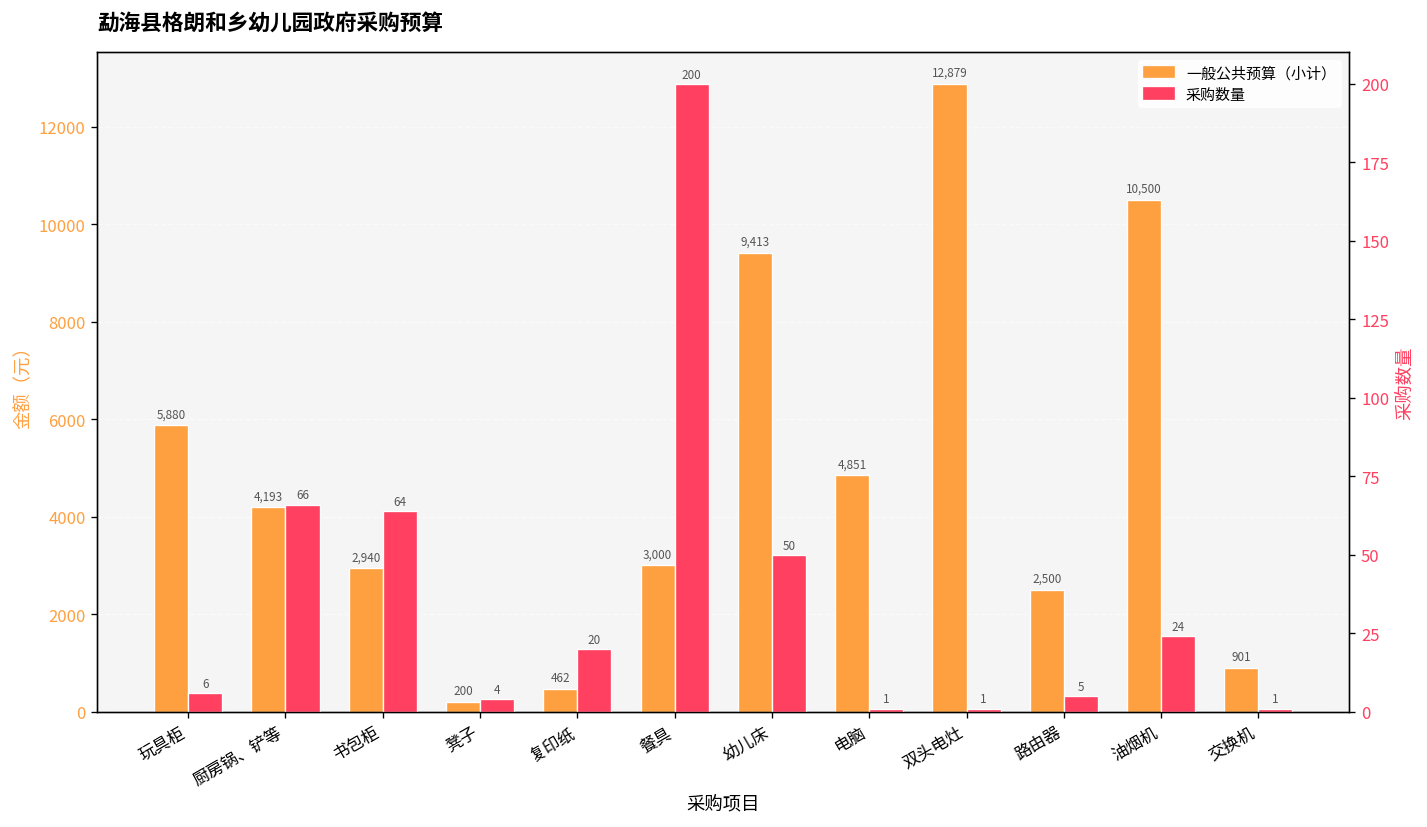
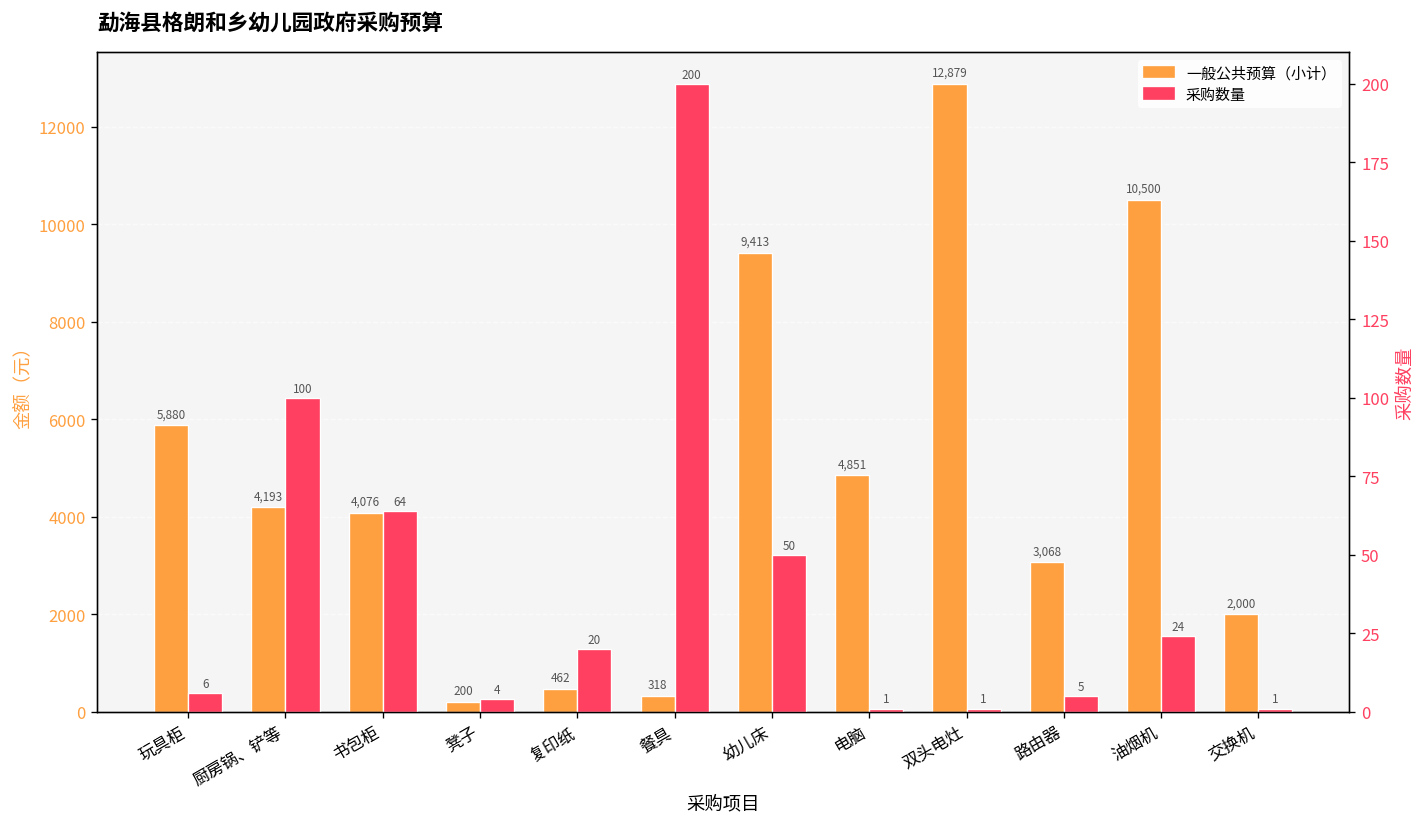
一般公共预算（小计）, 书包柜: 2,940 -> 4,076
一般公共预算（小计）, 餐具: 3,000 -> 318
一般公共预算（小计）, 路由器: 2,500 -> 3,068
一般公共预算（小计）, 交换机: 901 -> 2,000
采购数量, 厨房锅、铲等: 66 -> 100
